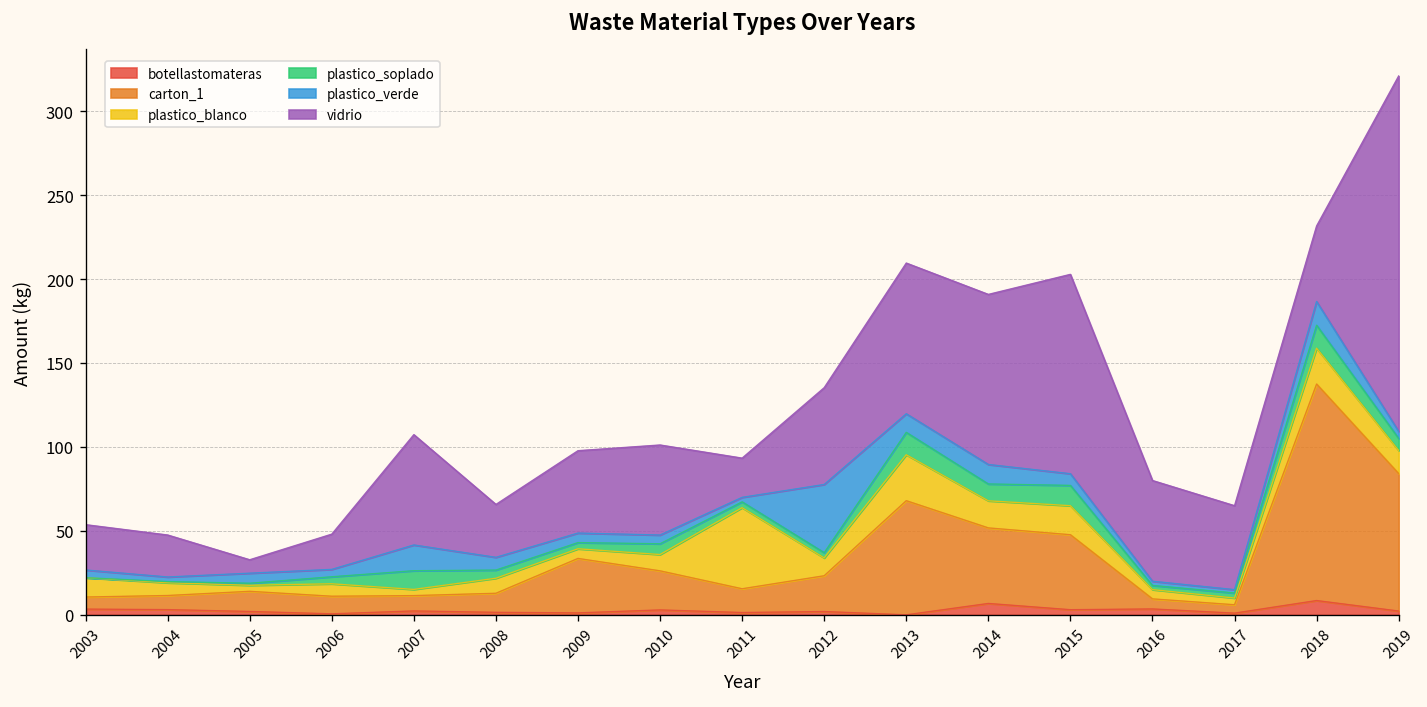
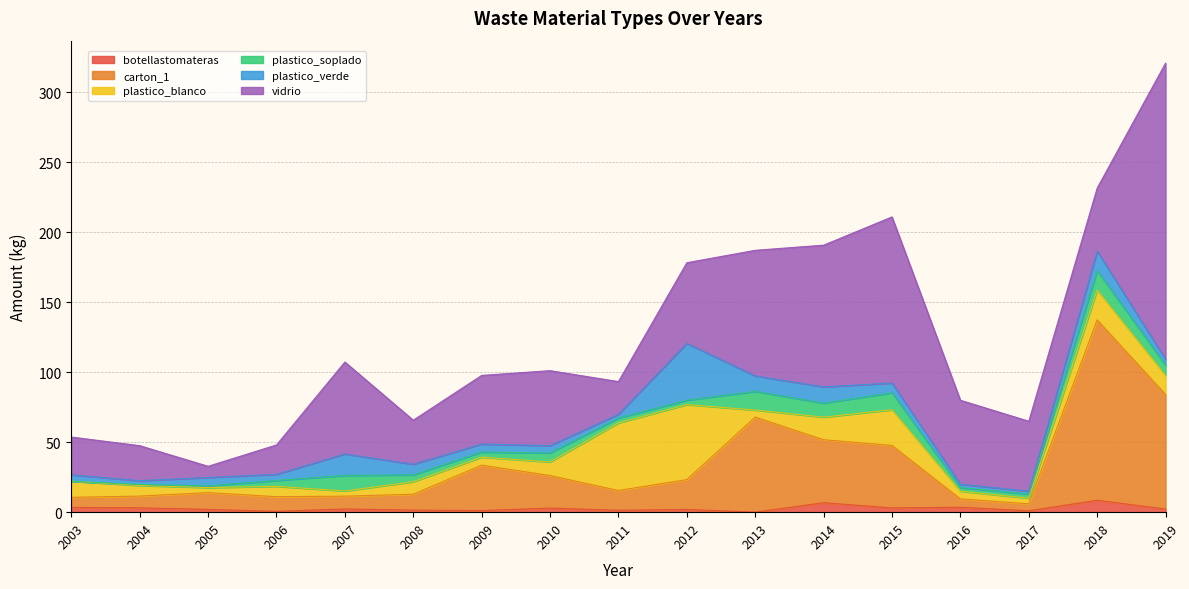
plastico_blanco, 2012: 11 -> 54
plastico_blanco, 2013: 27 -> 5
plastico_blanco, 2015: 17 -> 26
